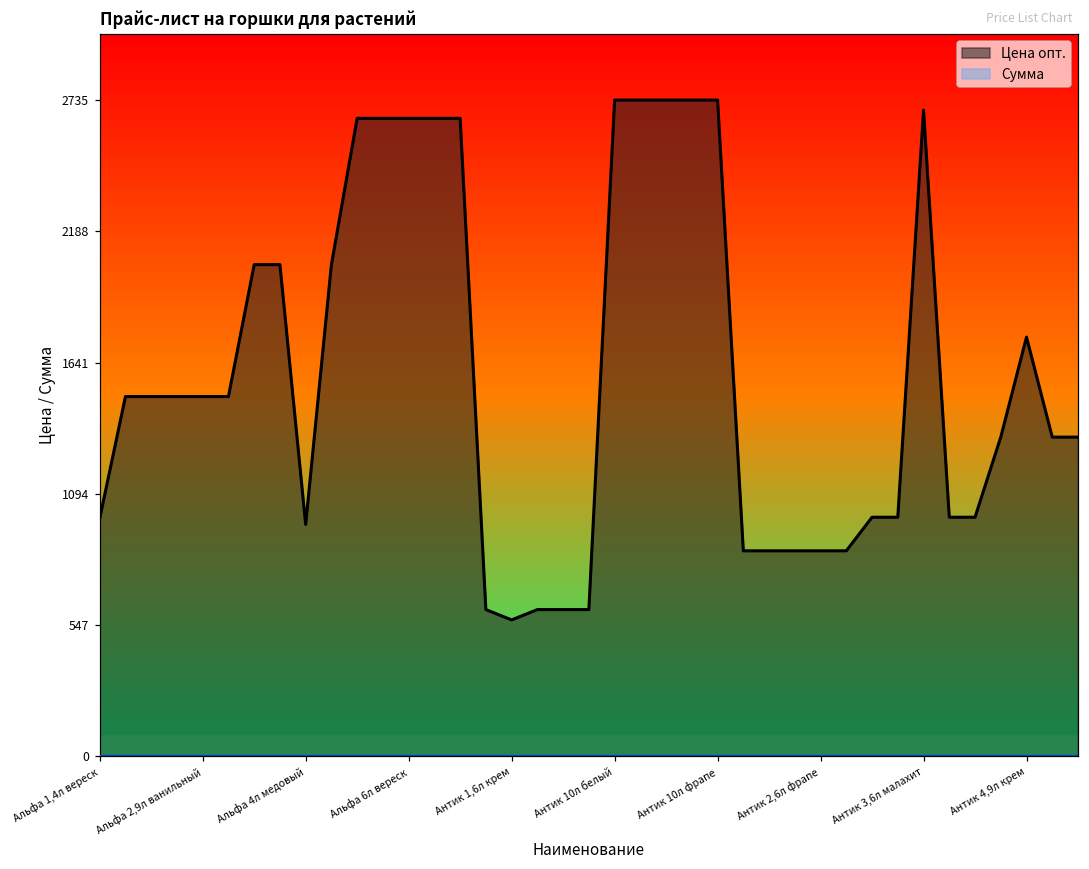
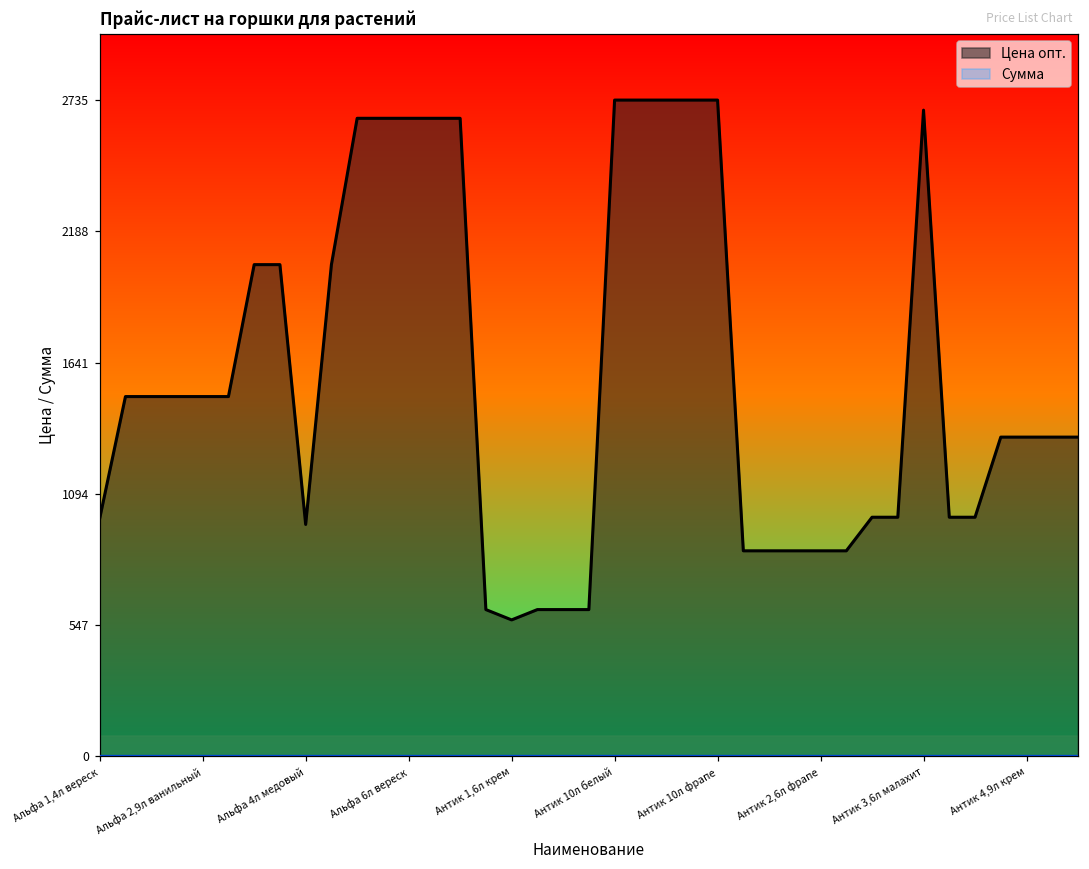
Цена опт., Антик 4,9л крем: 1750 -> 1330
